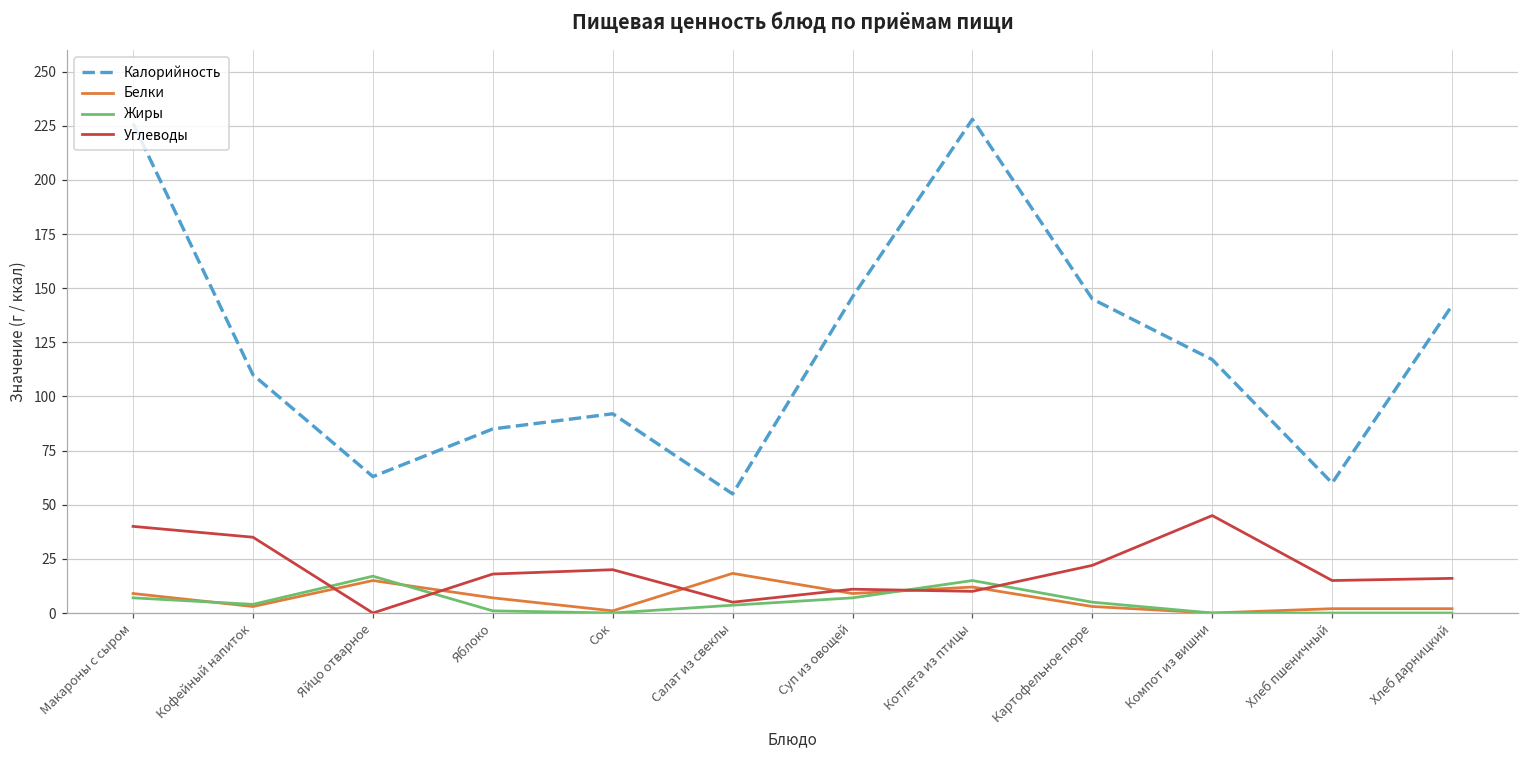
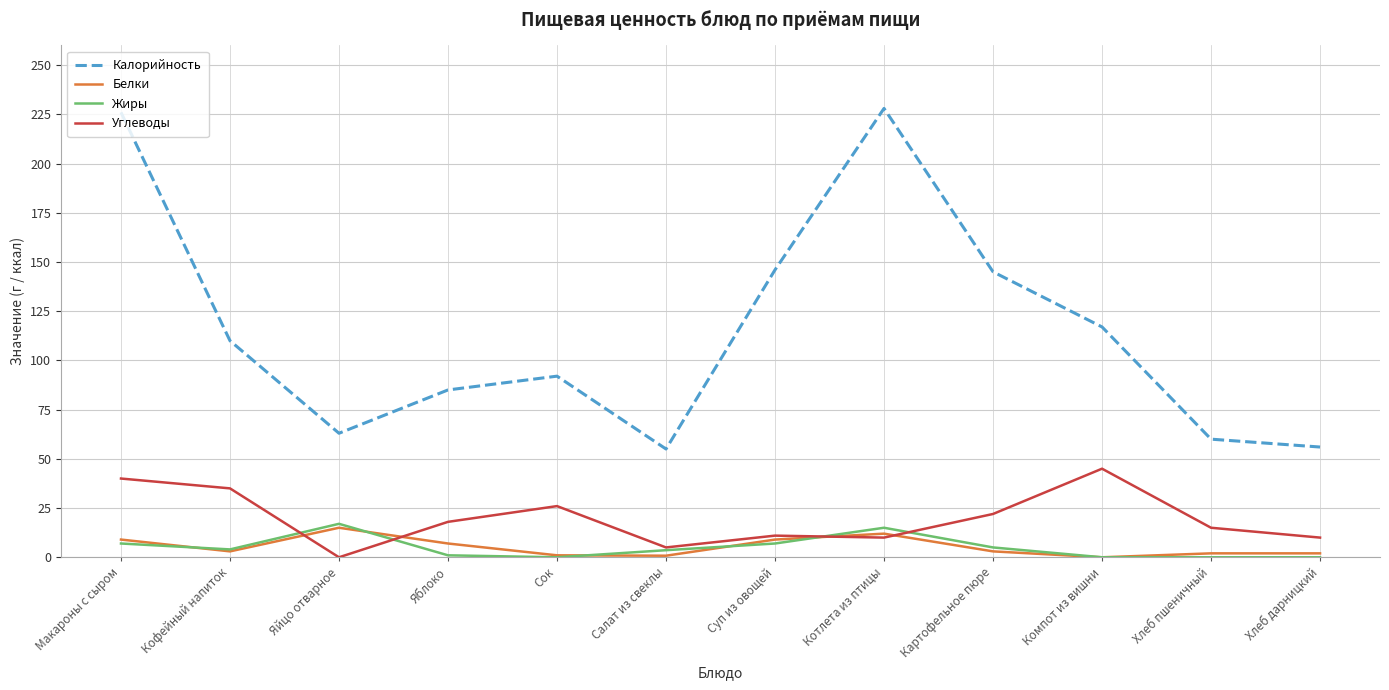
Углеводы, Сок: 20 -> 26
Белки, Салат из свеклы: 18 -> 1
Калорийность, Хлеб дарницкий: 142 -> 56
Углеводы, Хлеб дарницкий: 16 -> 10
